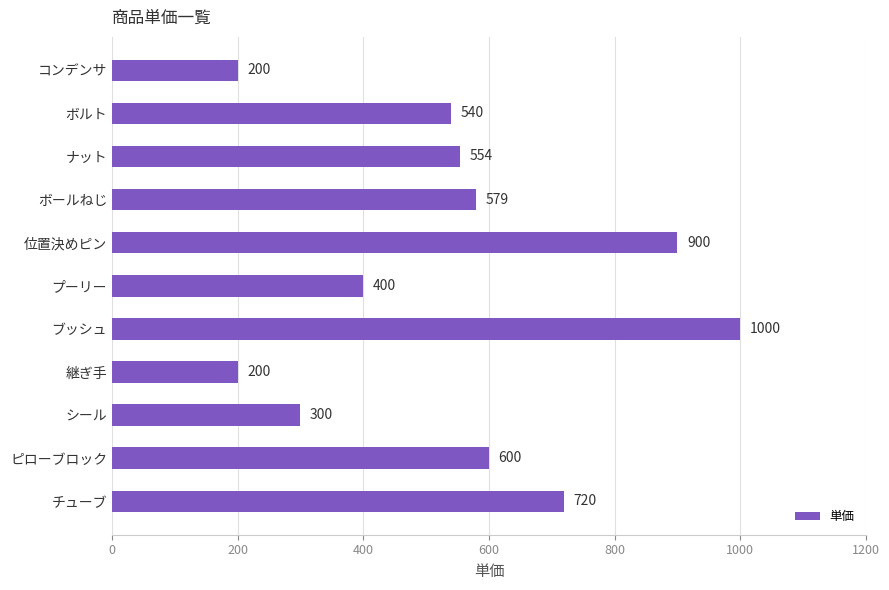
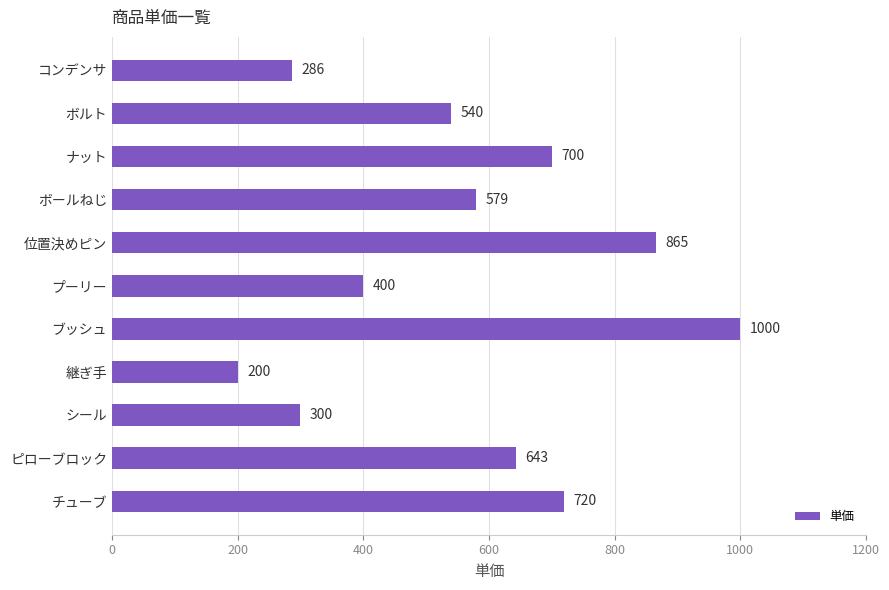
コンデンサ: 200 -> 286
ナット: 554 -> 700
位置決めピン: 900 -> 865
ピローブロック: 600 -> 643
